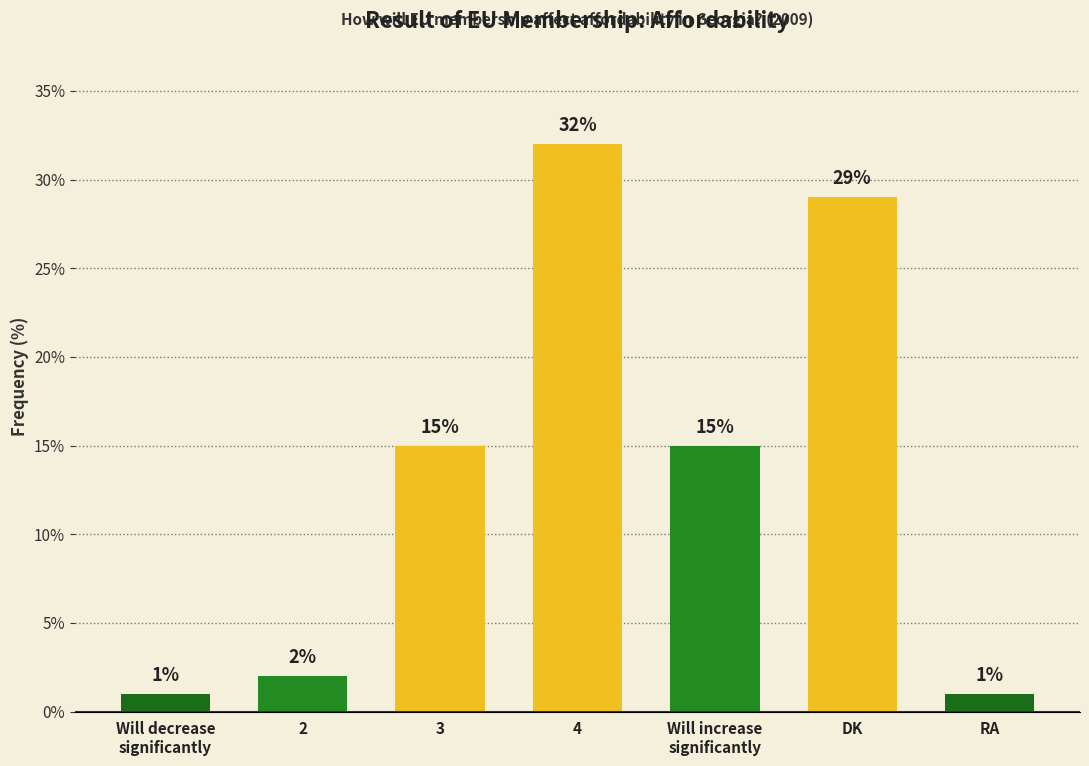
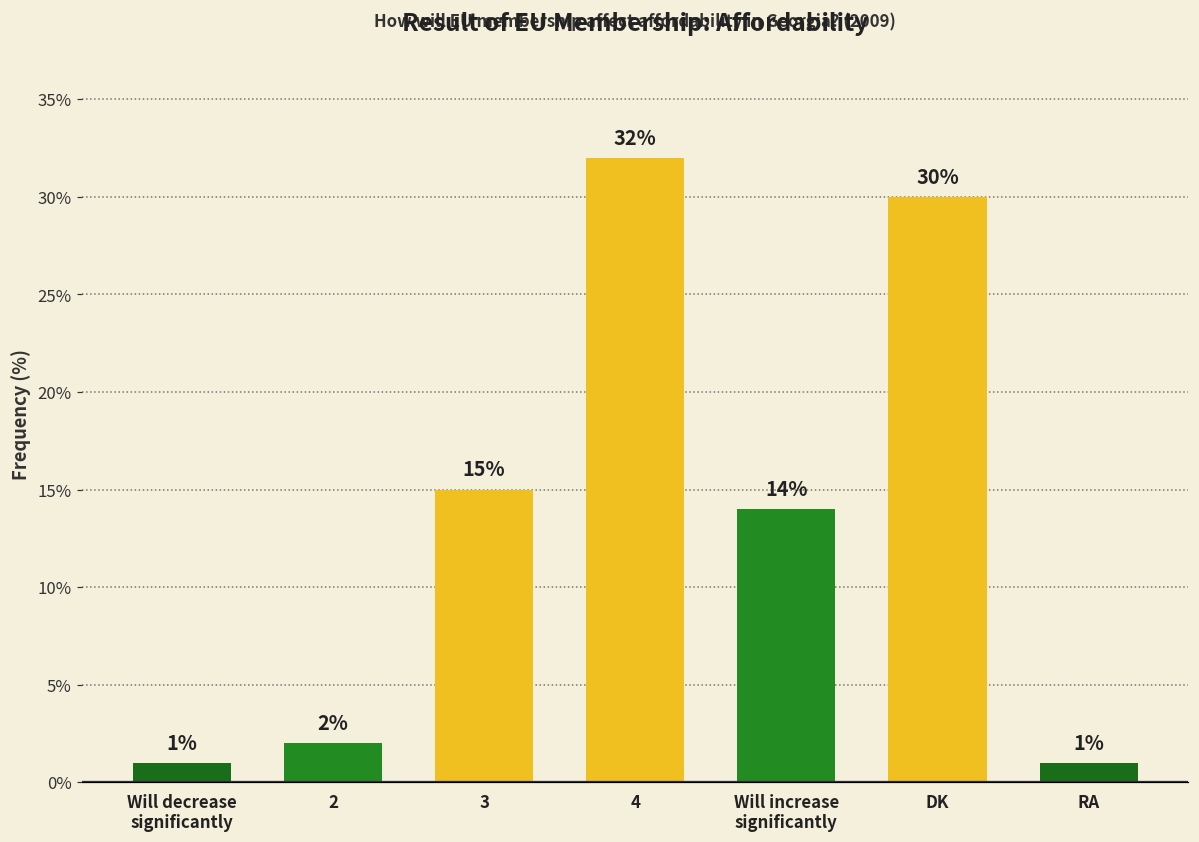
Will increase significantly: 15% -> 14%
DK: 29% -> 30%
